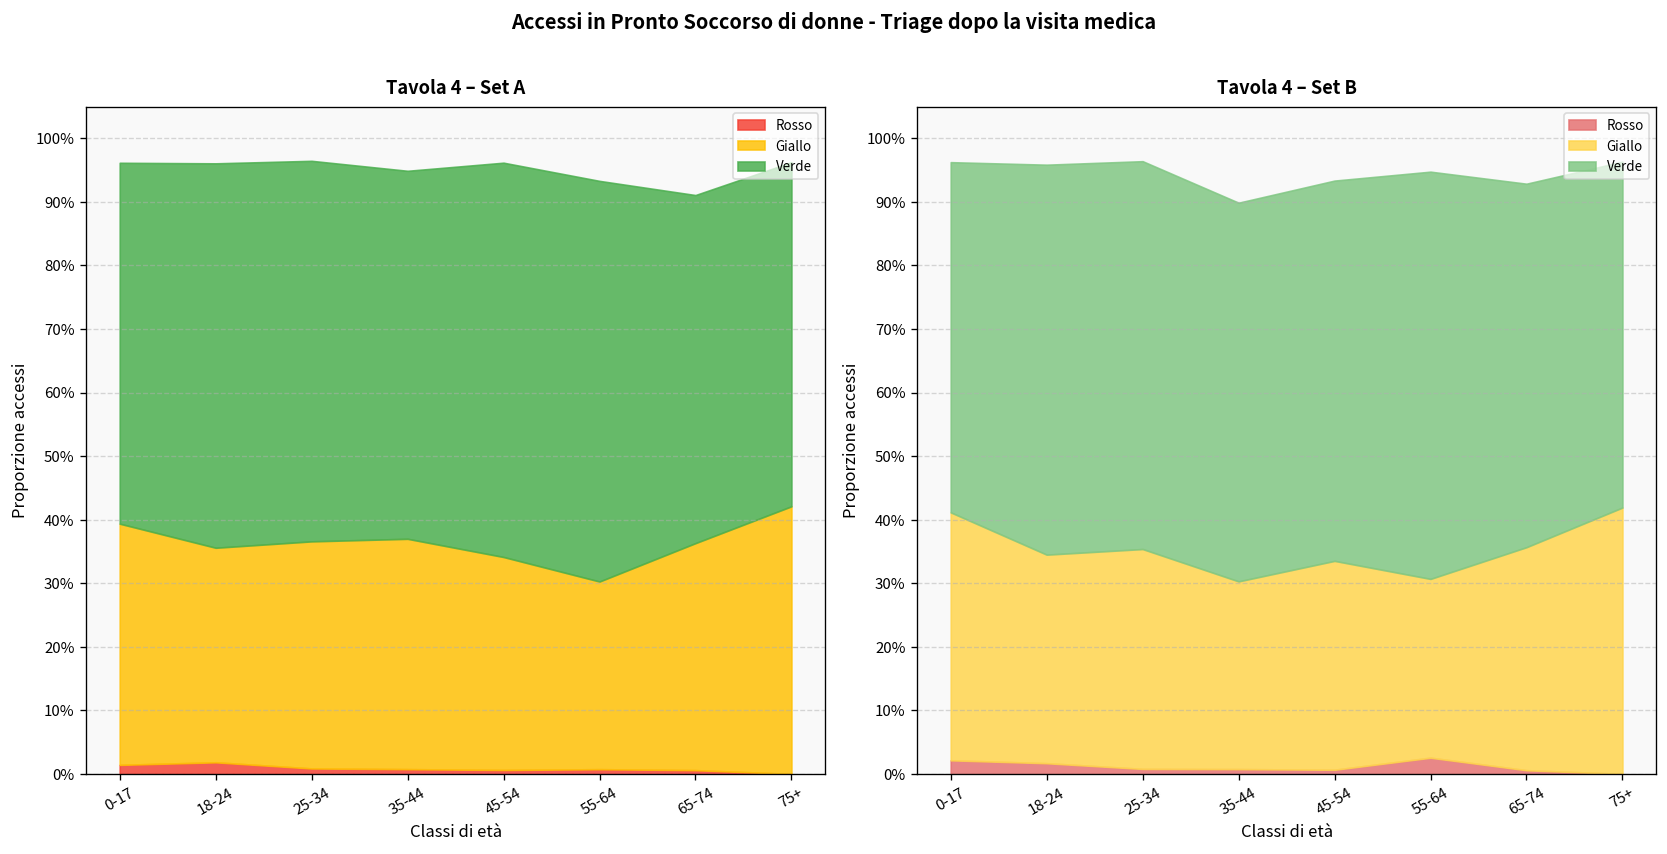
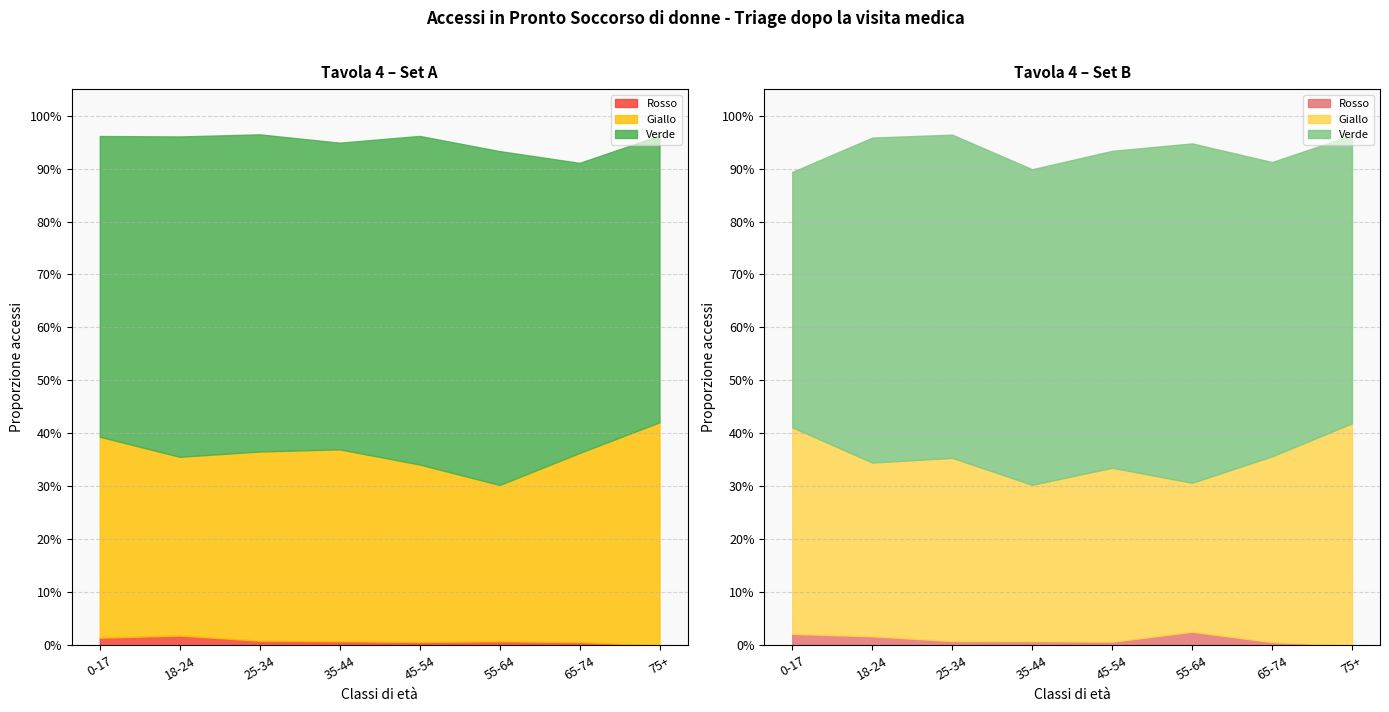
Tavola 4 – Set B, Verde, 0-17: 55% -> 48%
Tavola 4 – Set B, Verde, 65-74: 57% -> 56%
